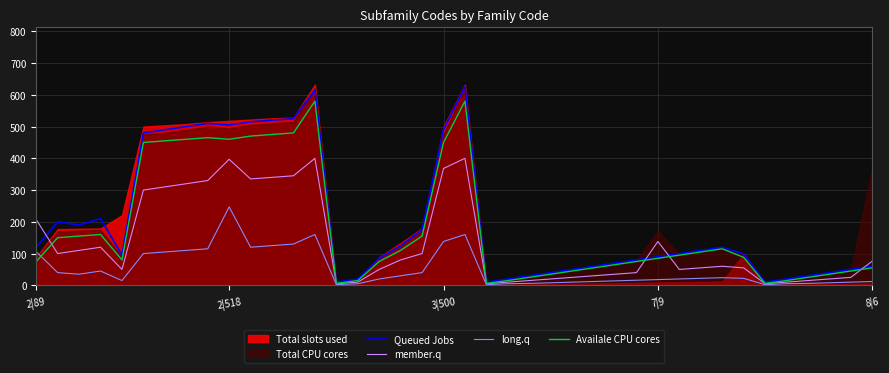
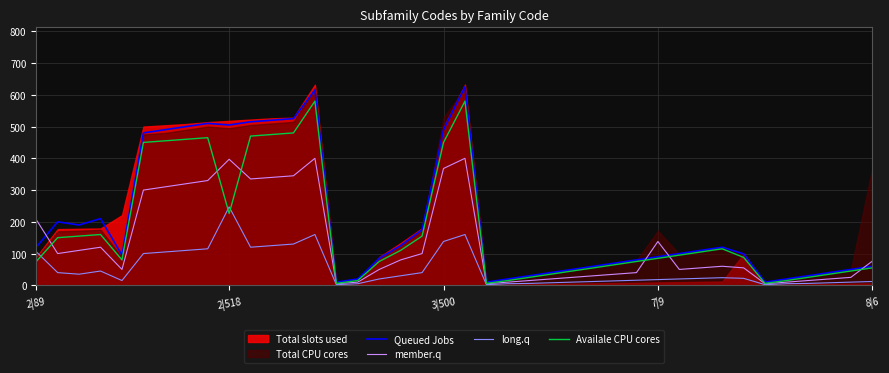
Availale CPU cores, 2|518: 460 -> 230
Total CPU cores, 3|500: 480 -> 530
